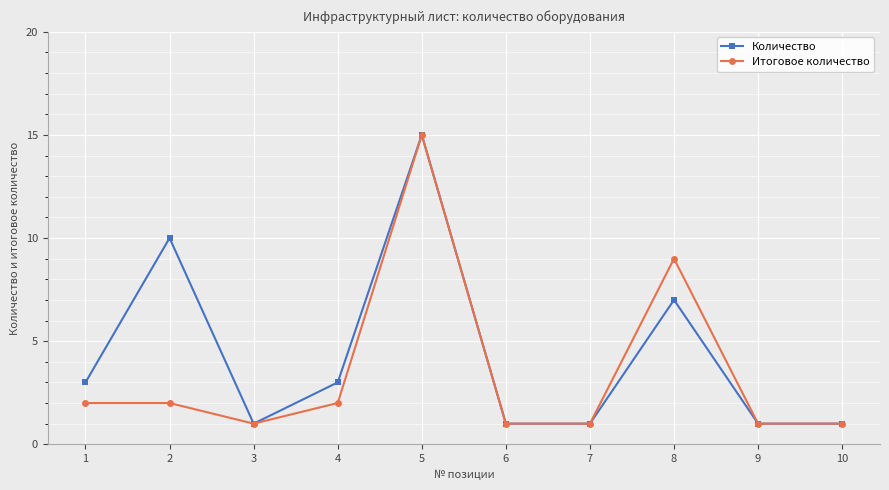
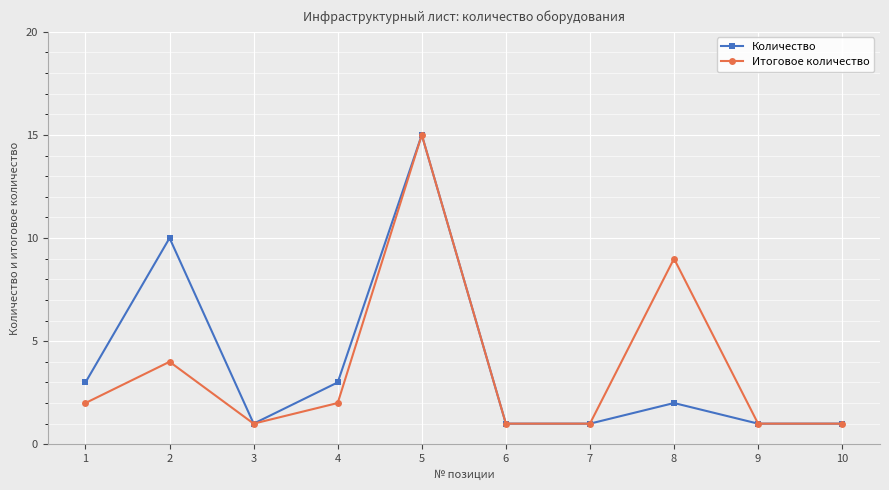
Итоговое количество, 2: 2 -> 4
Количество, 8: 7 -> 2
